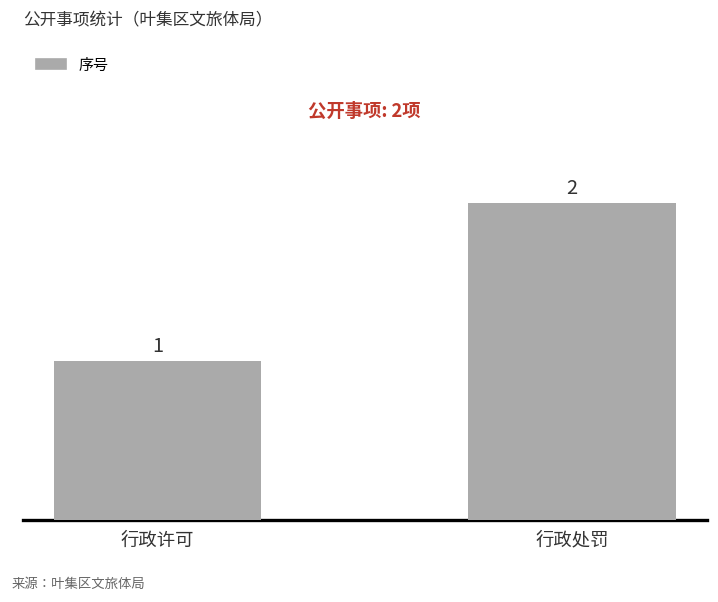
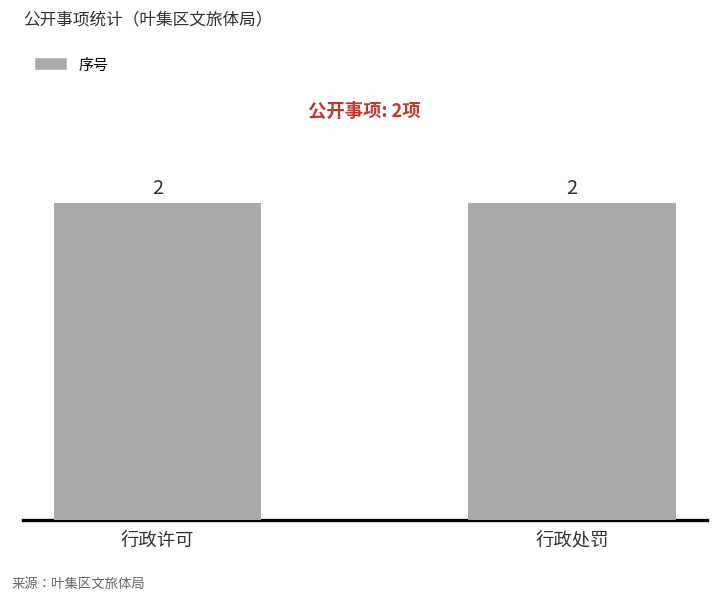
行政许可: 1 -> 2
